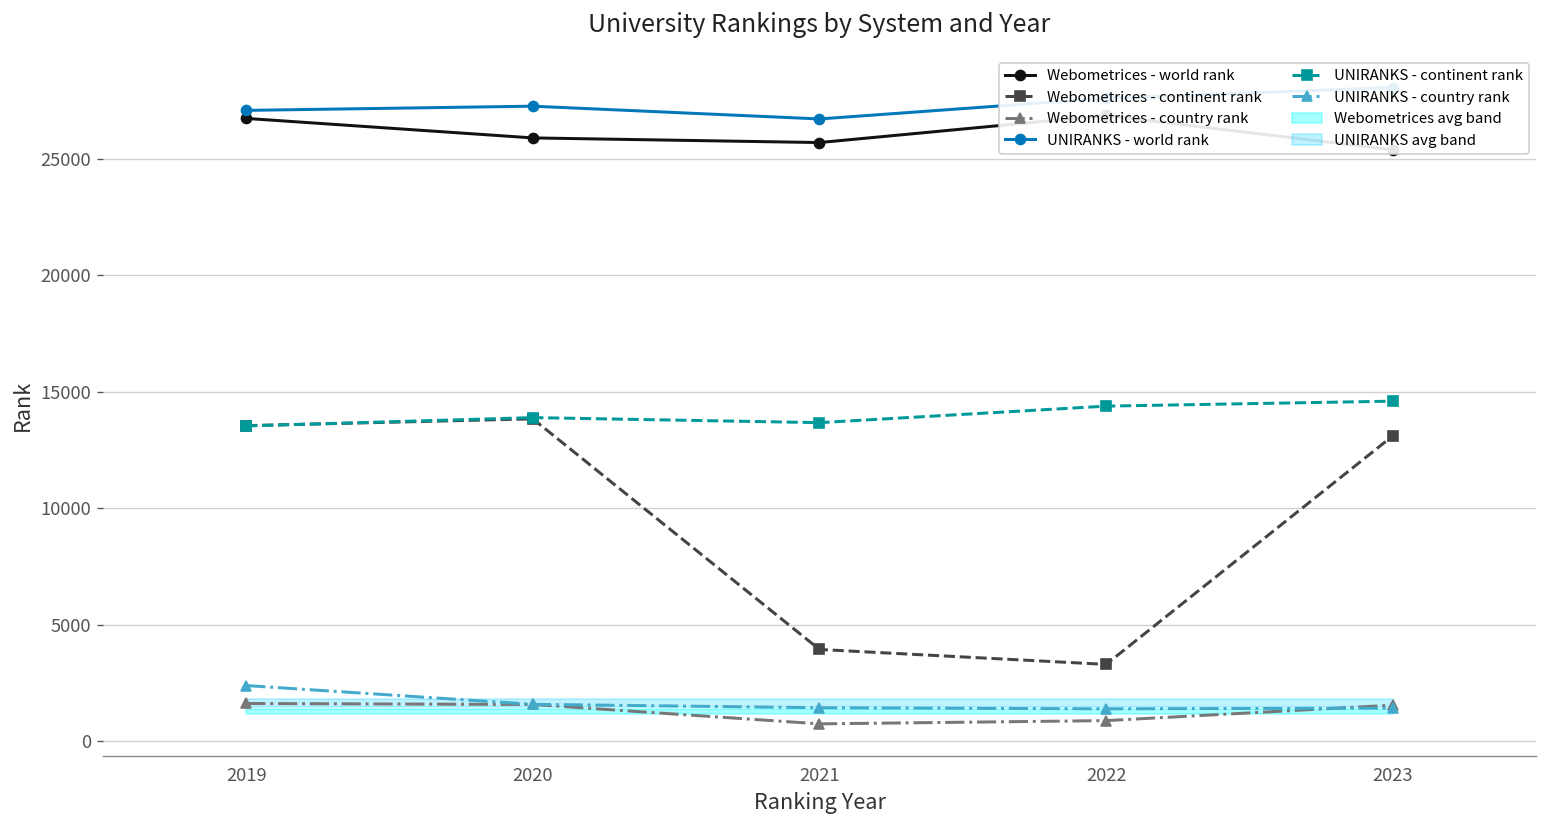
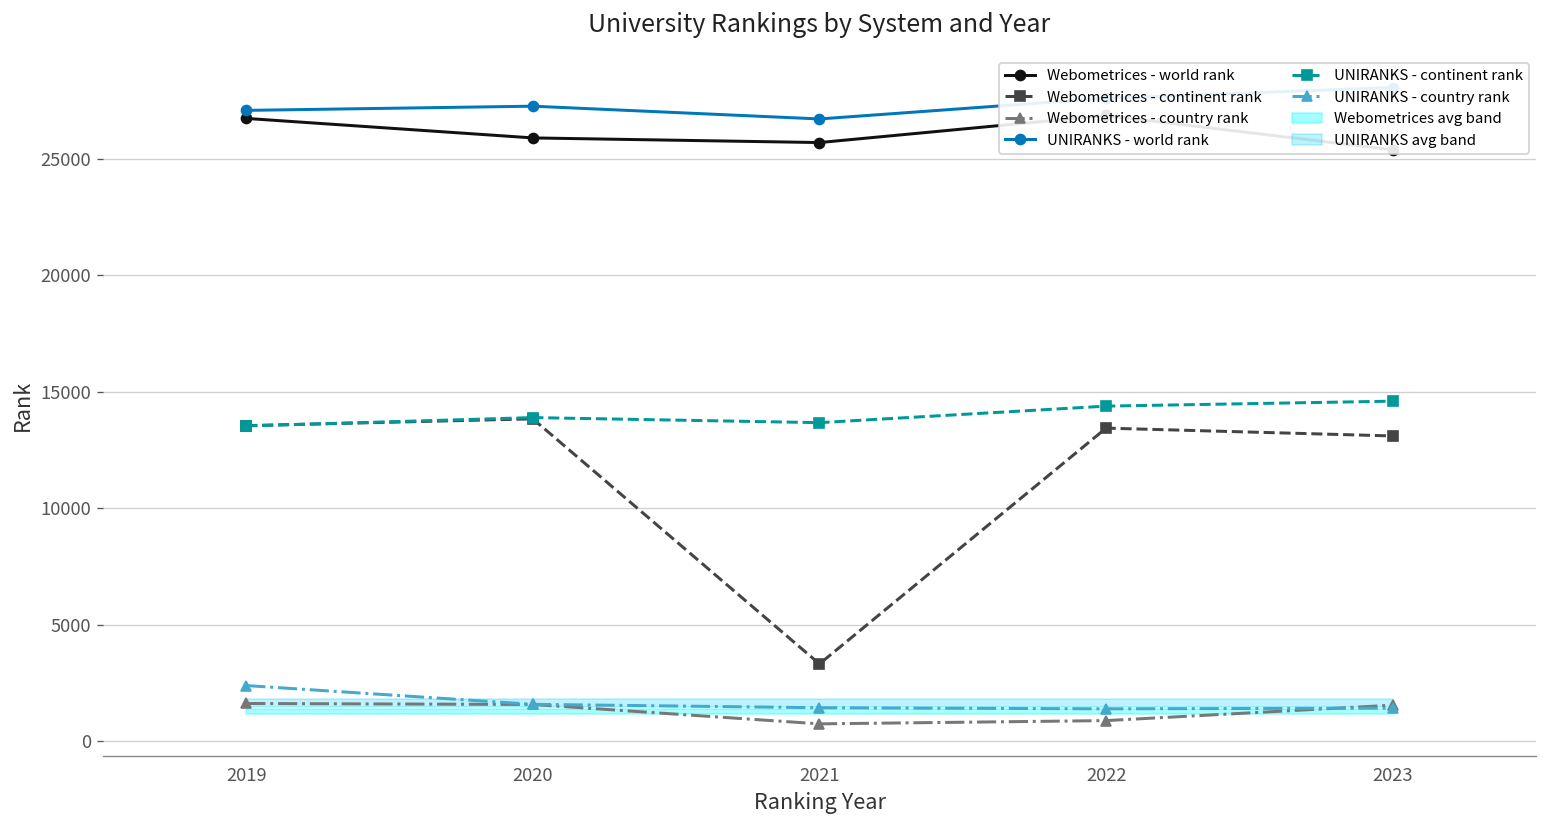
Webometrices - continent rank, 2021: 3900 -> 3300
Webometrices - continent rank, 2022: 3300 -> 13400
